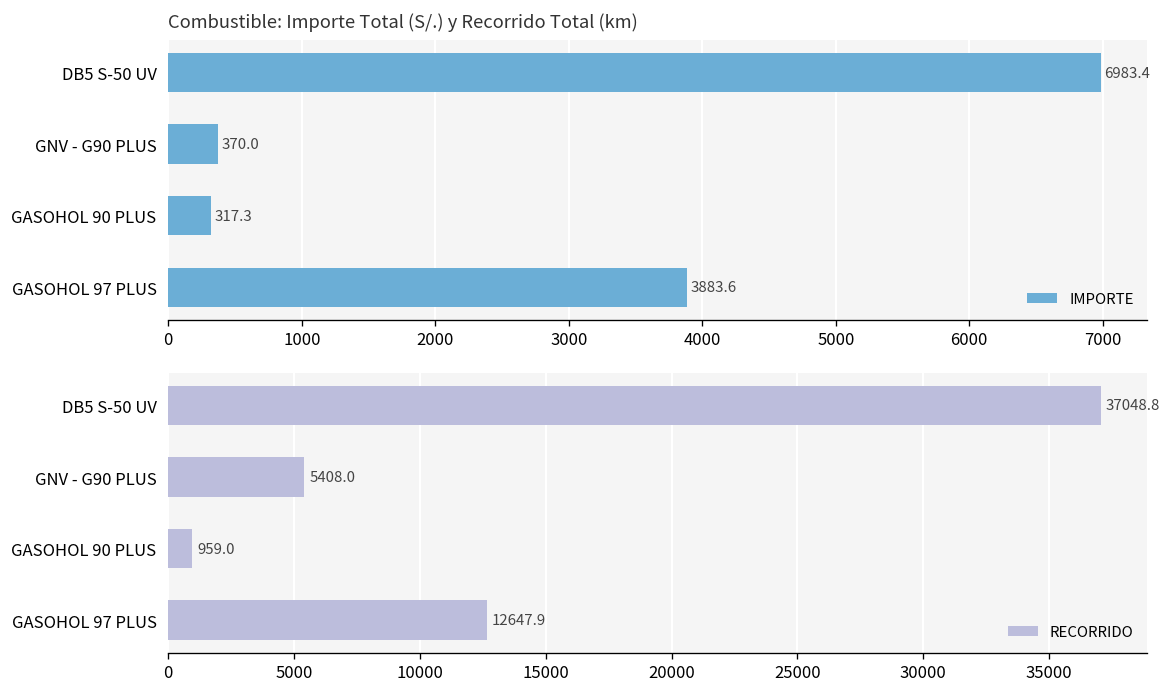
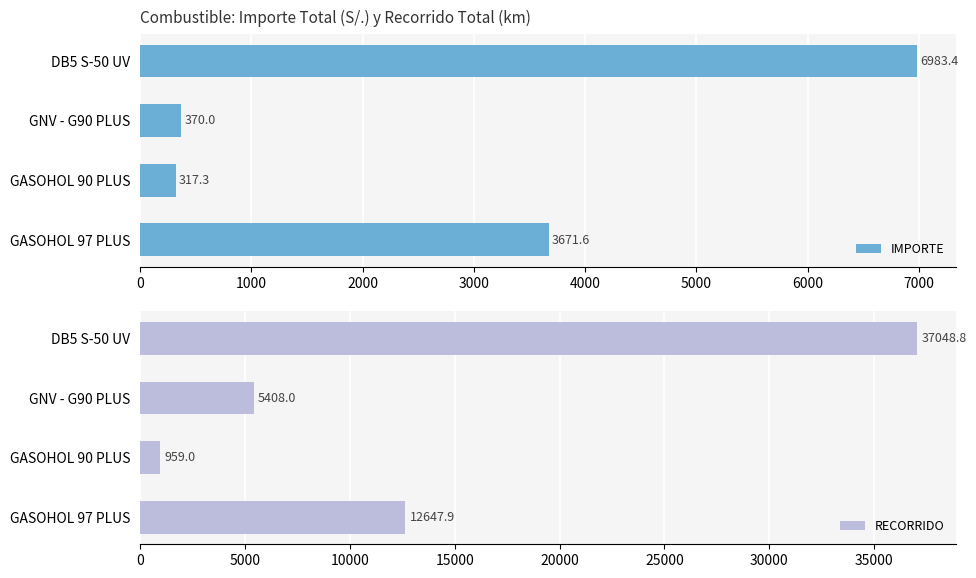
Combustible: Importe Total (S/.) y Recorrido Total (km), GASOHOL 97 PLUS: 3883.6 -> 3671.6
